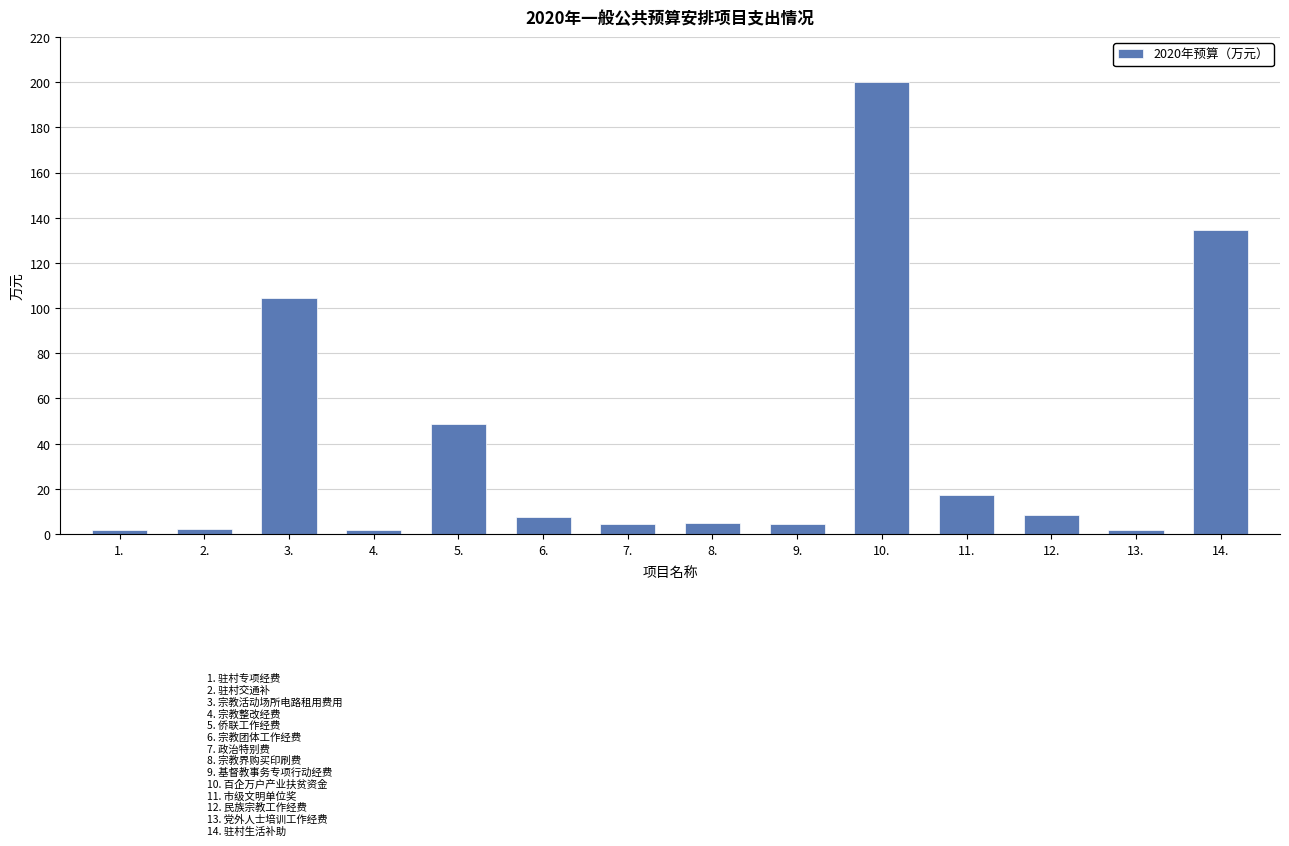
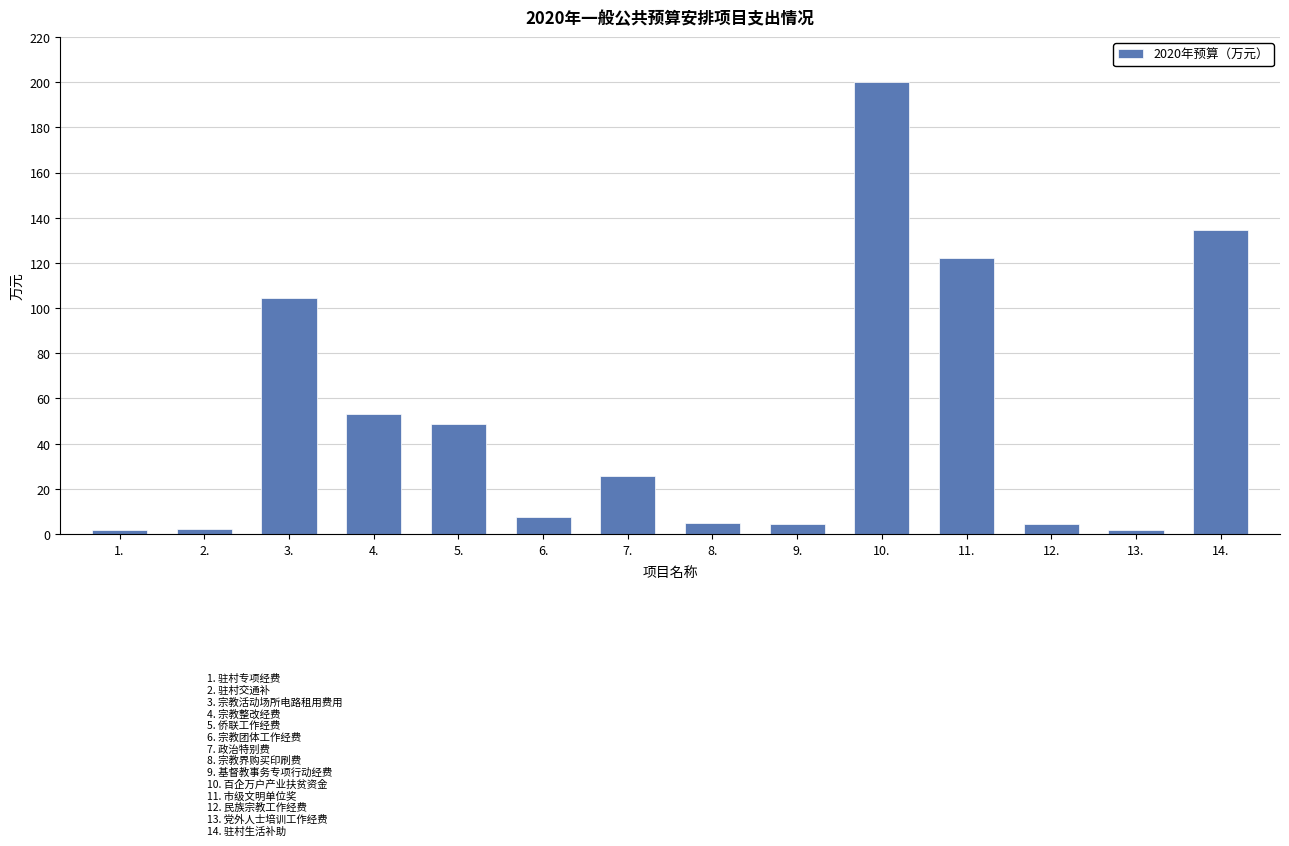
4.: 2 -> 53
7.: 4 -> 26
11.: 17 -> 122
12.: 8 -> 4
